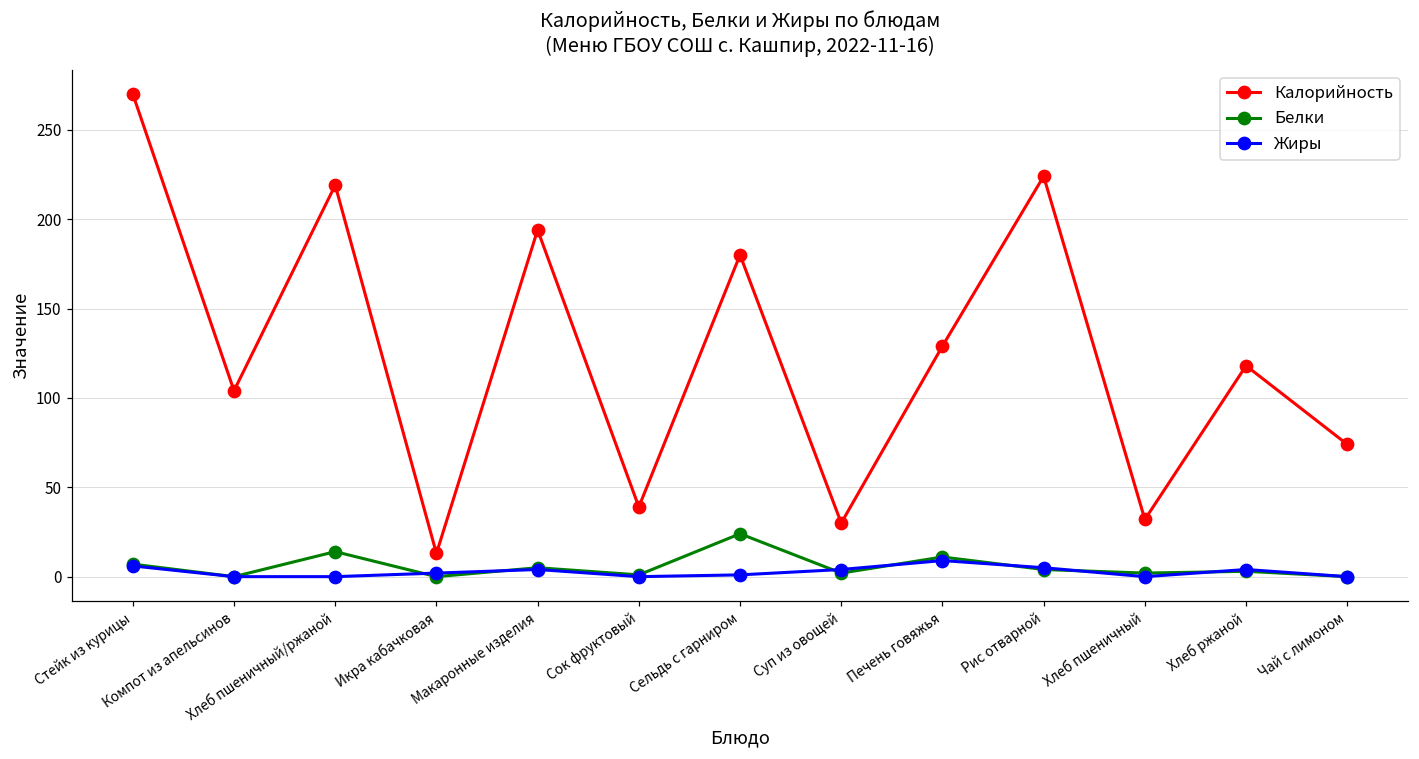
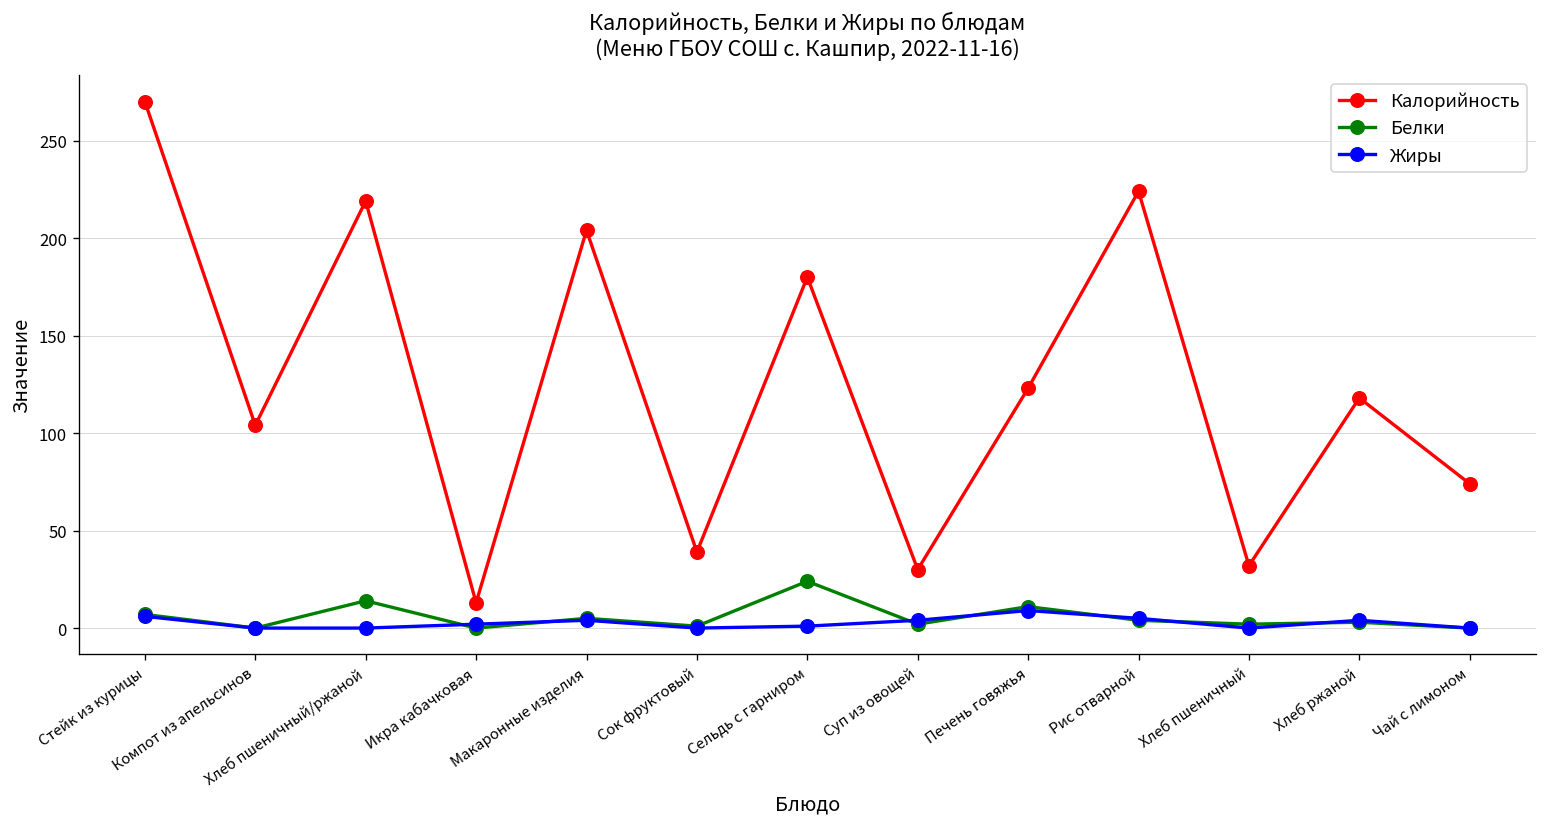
Калорийность, Макаронные изделия: 194 -> 204
Калорийность, Печень говяжья: 129 -> 123
